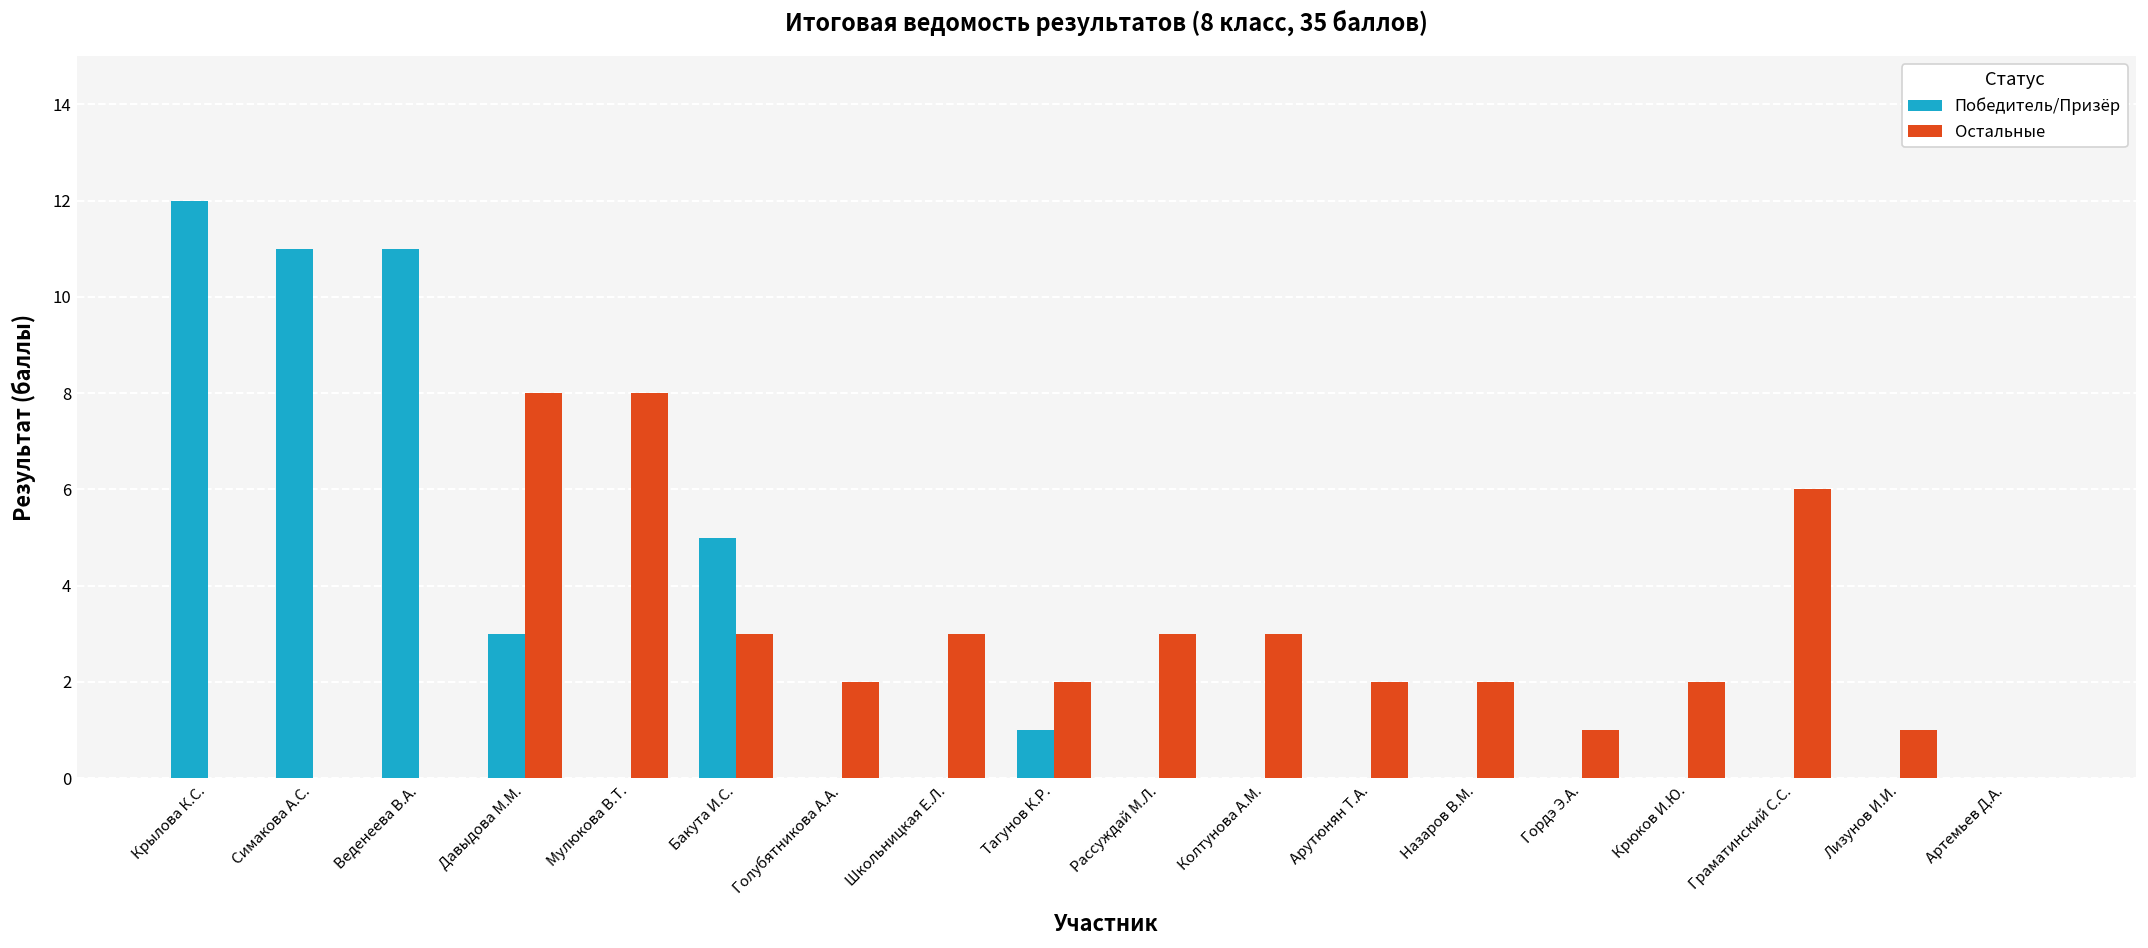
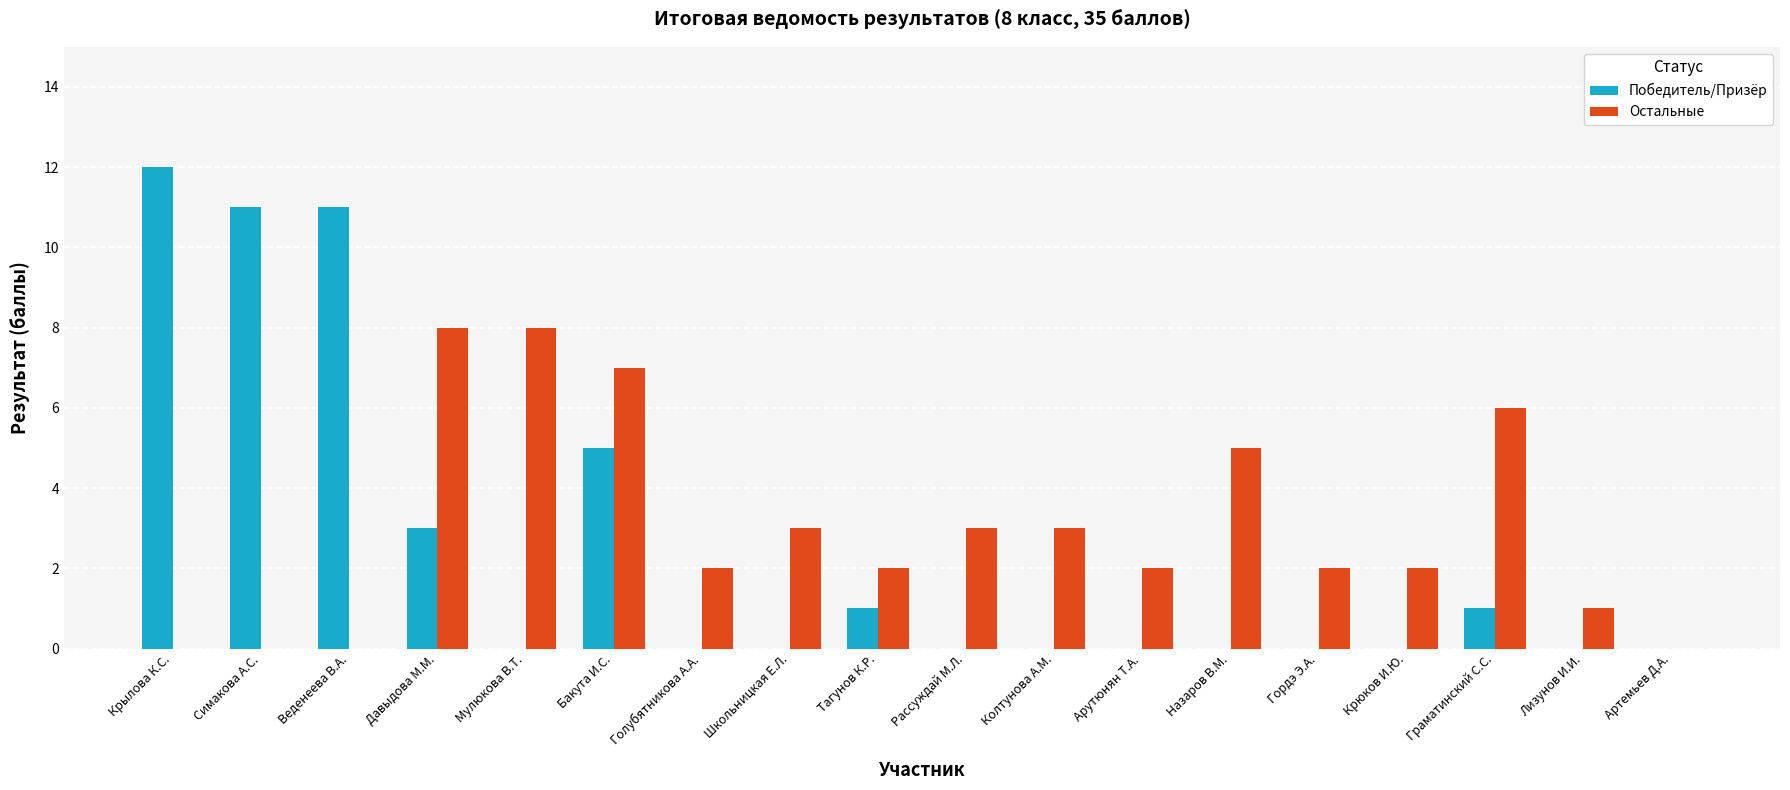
Остальные, Бакута И.С.: 3 -> 7
Остальные, Назаров В.М.: 2 -> 5
Остальные, Гордэ Э.А.: 1 -> 2
Победитель/Призёр, Граматинский С.С.: 0 -> 1
